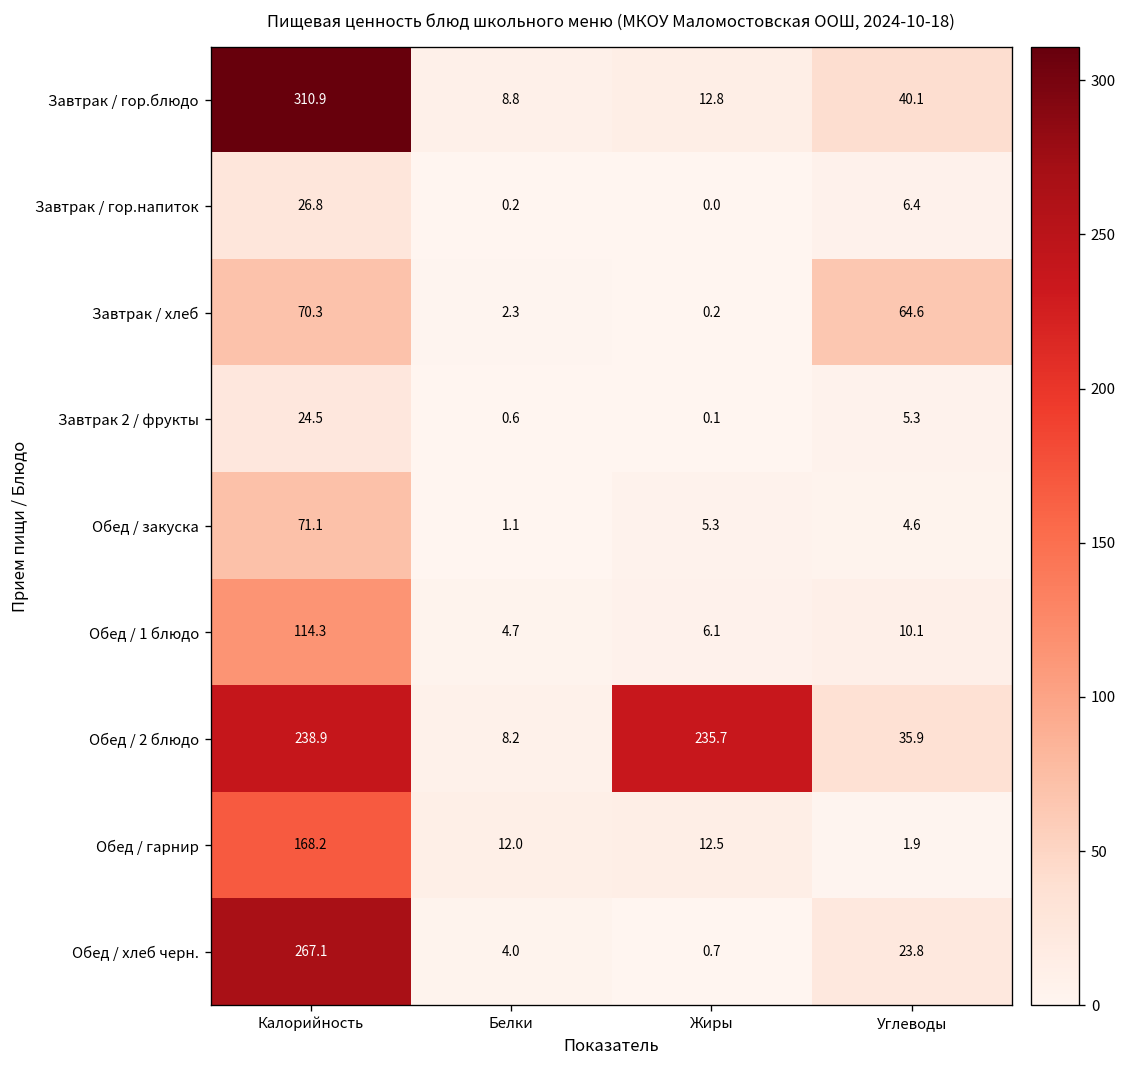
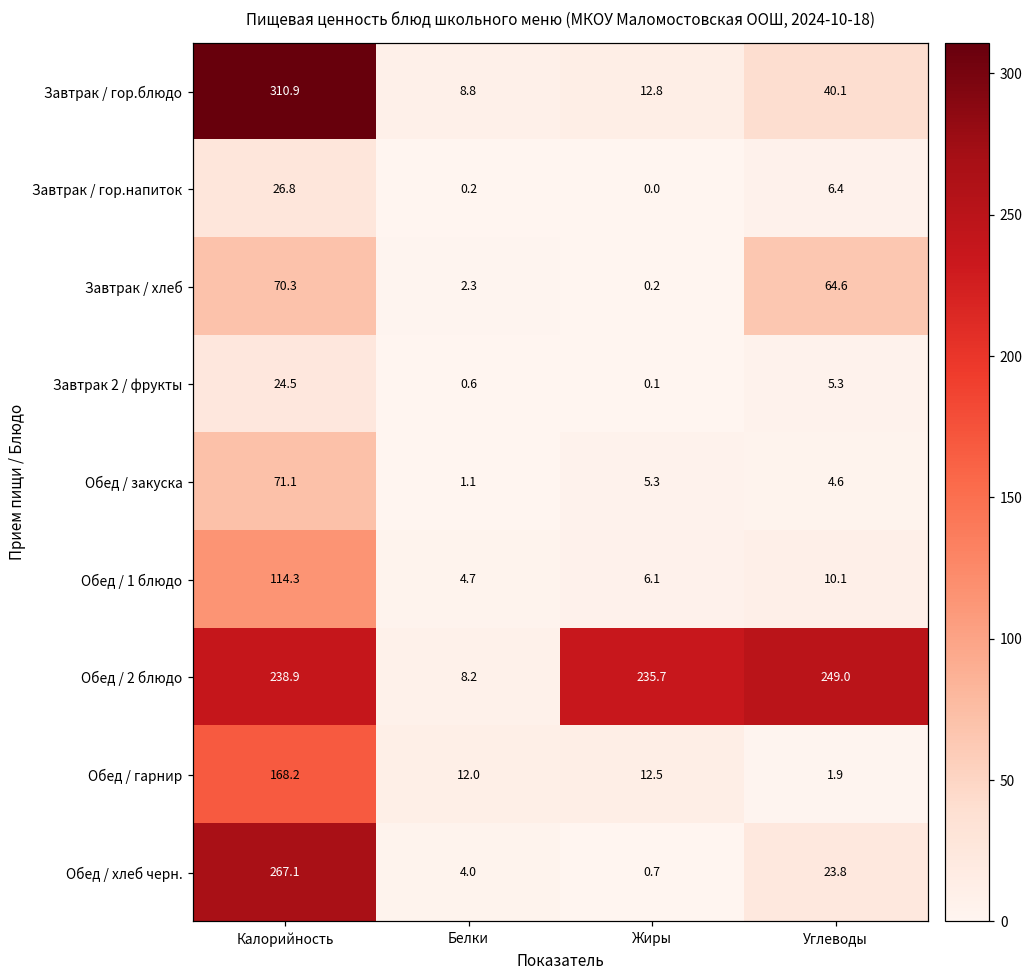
Обед / 2 блюдо, Углеводы: 35.9 -> 249.0
